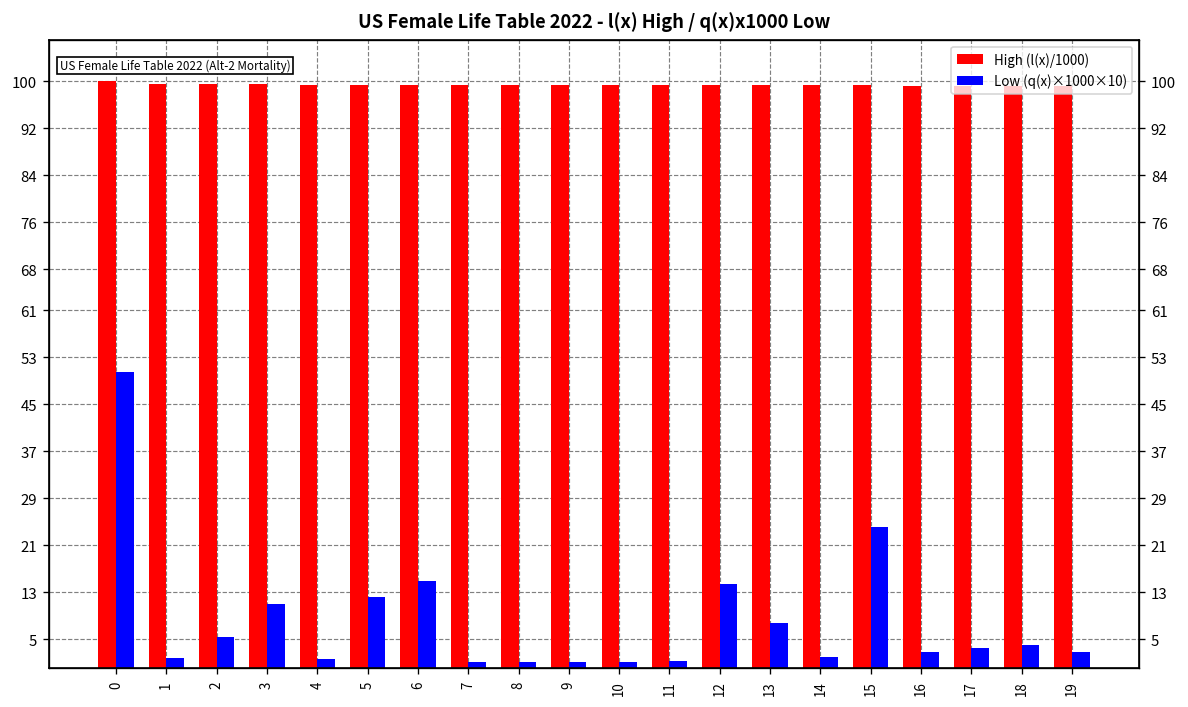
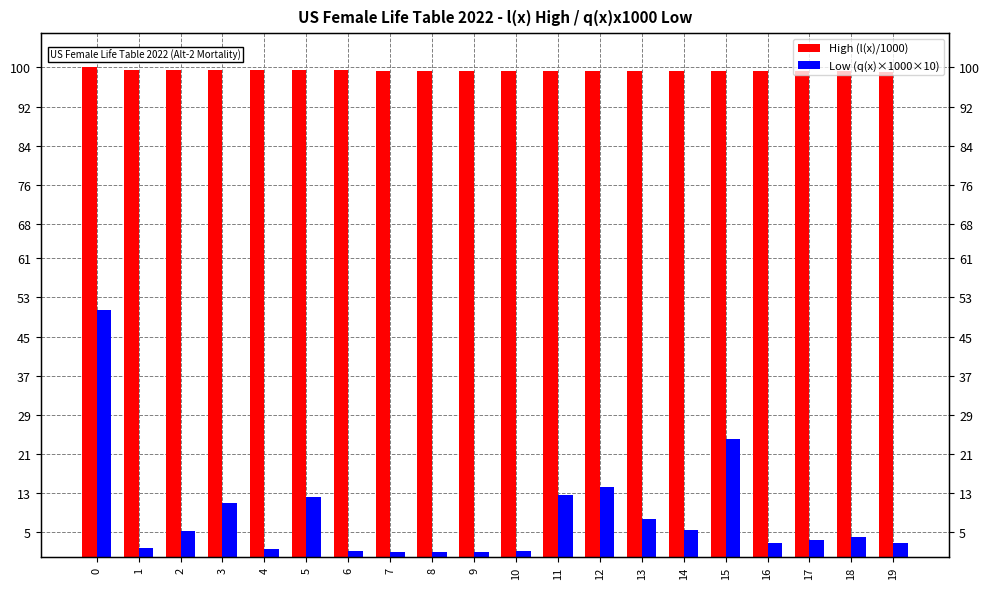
Low (q(x)×1000×10), 6: 15 -> 1
Low (q(x)×1000×10), 11: 1 -> 13
Low (q(x)×1000×10), 14: 2 -> 5
